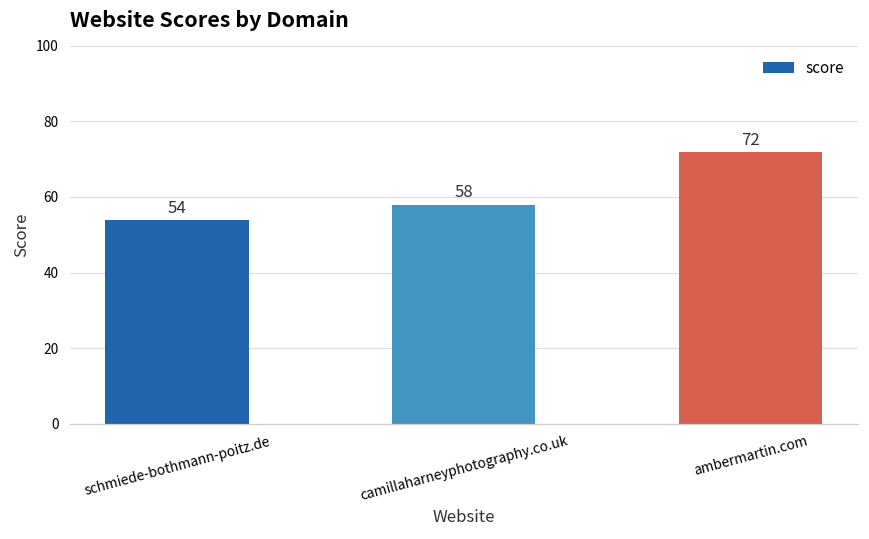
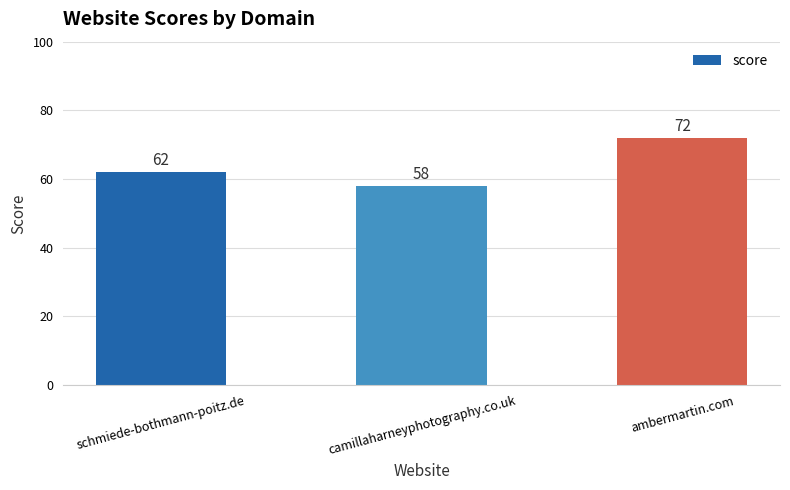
schmiede-bothmann-poitz.de: 54 -> 62
